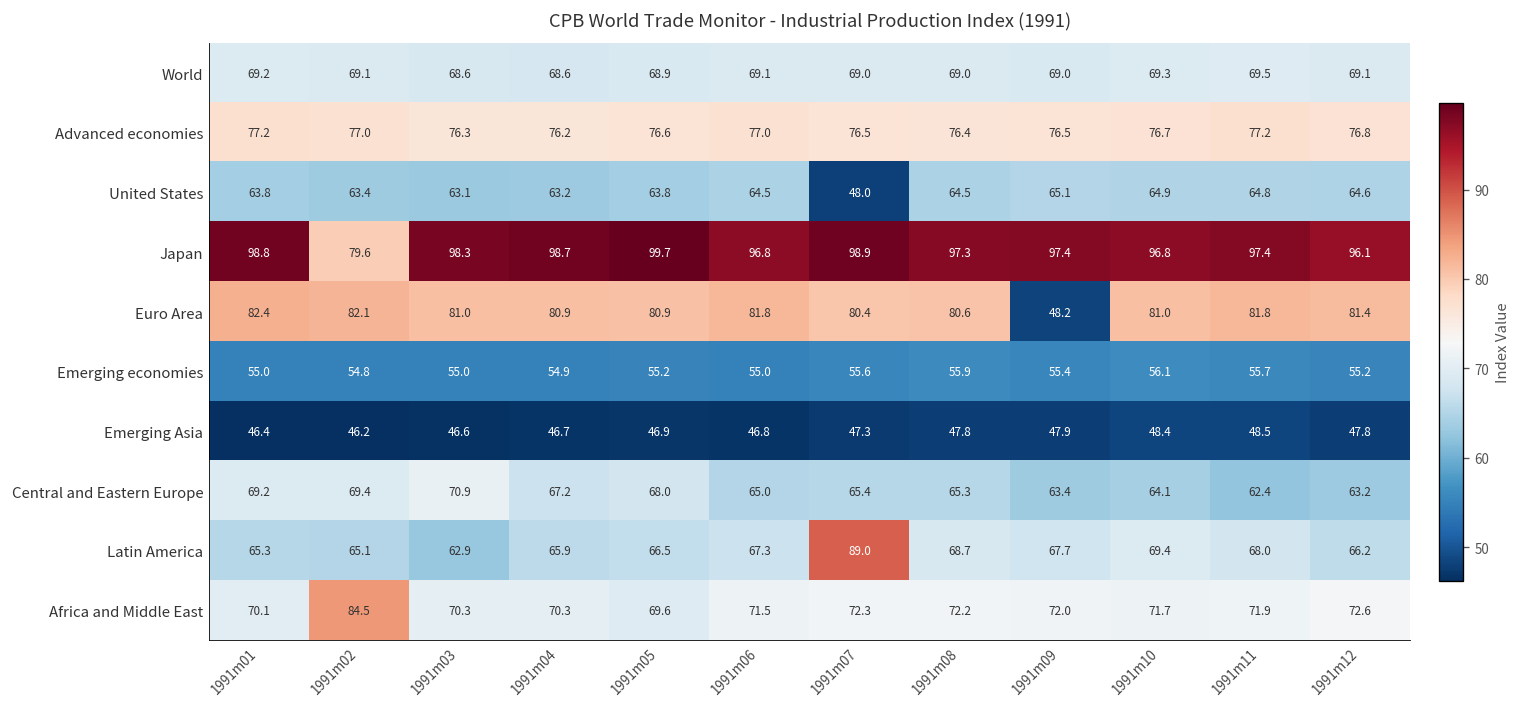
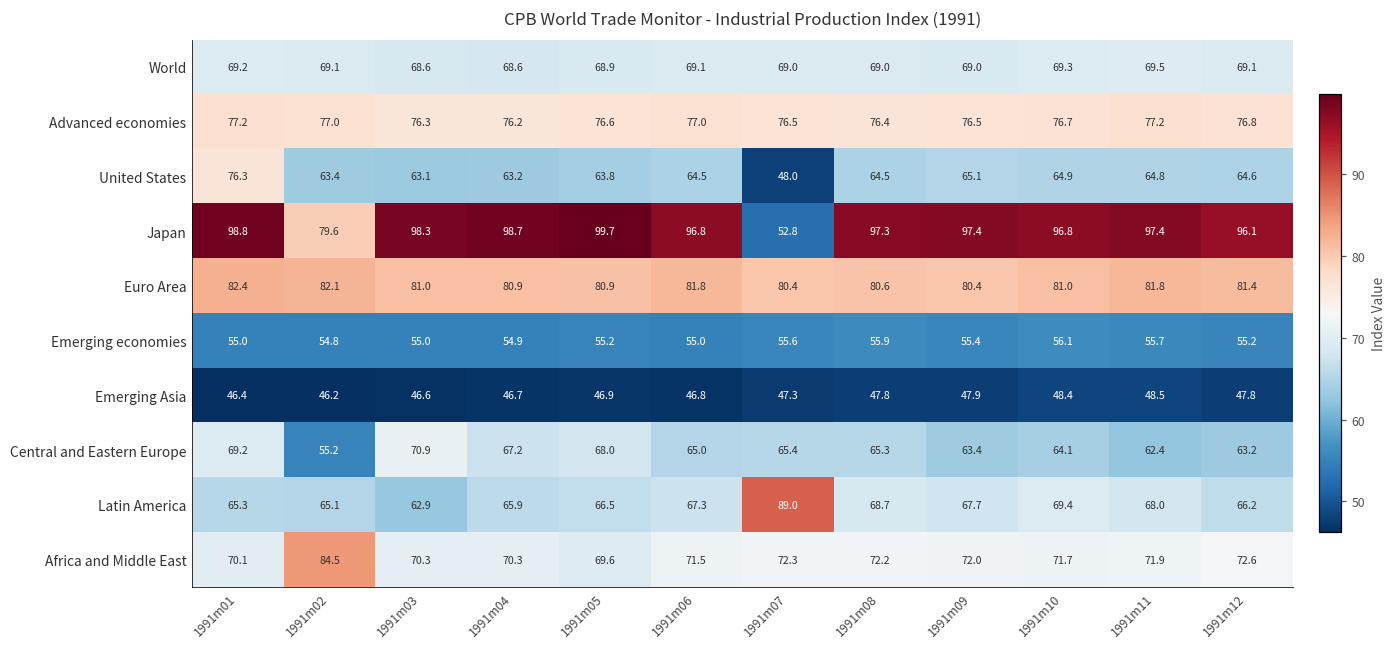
United States, 1991m01: 63.8 -> 76.3
Japan, 1991m07: 98.9 -> 52.8
Euro Area, 1991m09: 48.2 -> 80.4
Central and Eastern Europe, 1991m02: 69.4 -> 55.2
